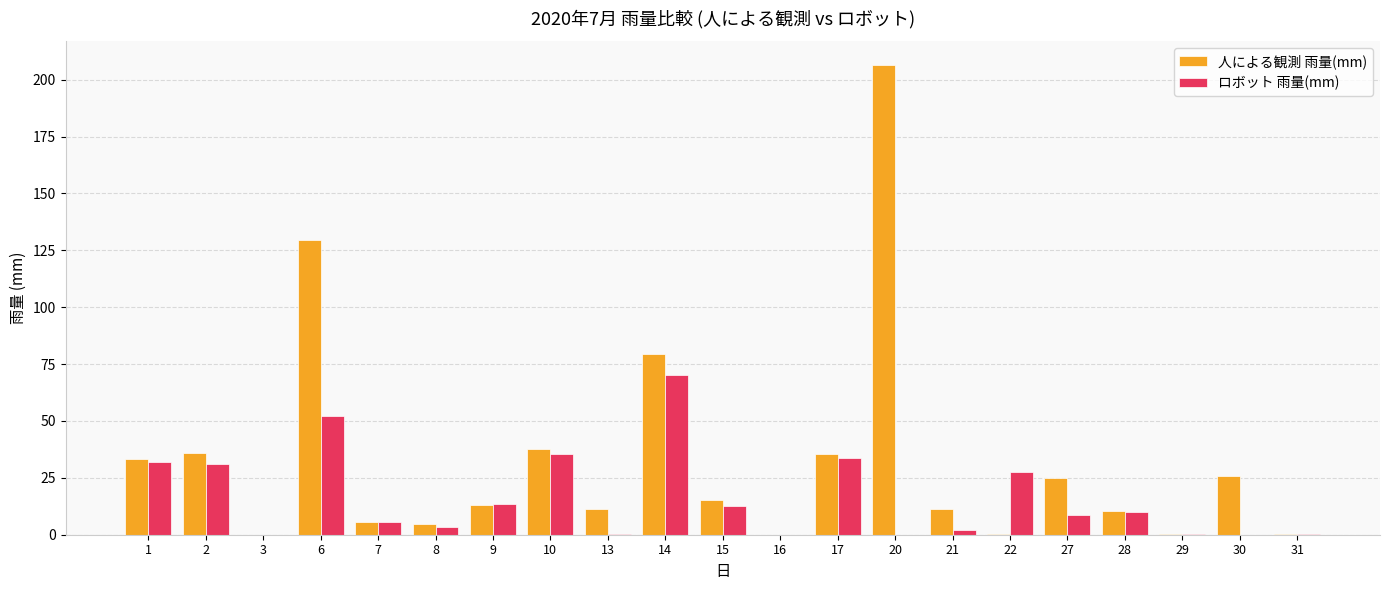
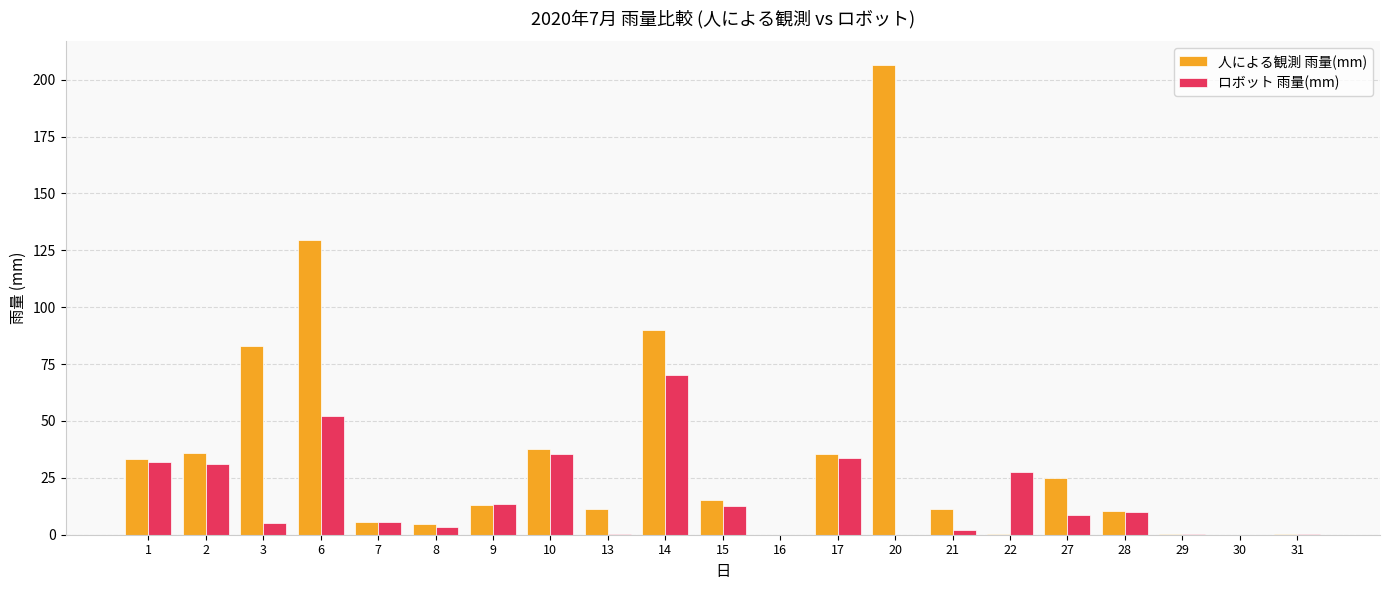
人による観測 雨量(mm), 3: 0 -> 83
ロボット 雨量(mm), 3: 0 -> 5
人による観測 雨量(mm), 14: 80 -> 90
人による観測 雨量(mm), 30: 26 -> 0
